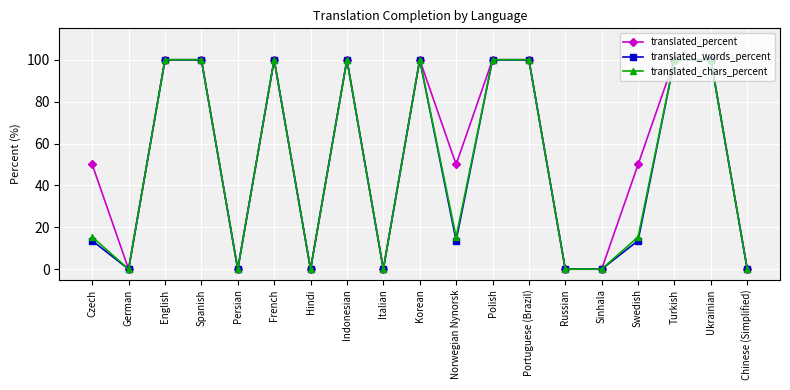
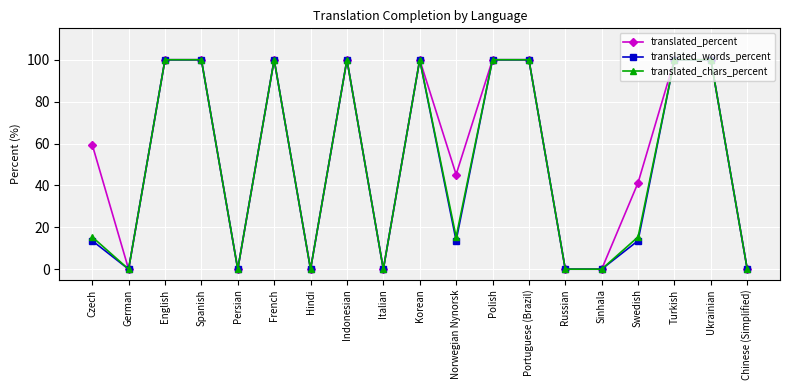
translated_percent, Czech: 50 -> 60
translated_percent, Norwegian Nynorsk: 50 -> 45
translated_percent, Swedish: 50 -> 41
